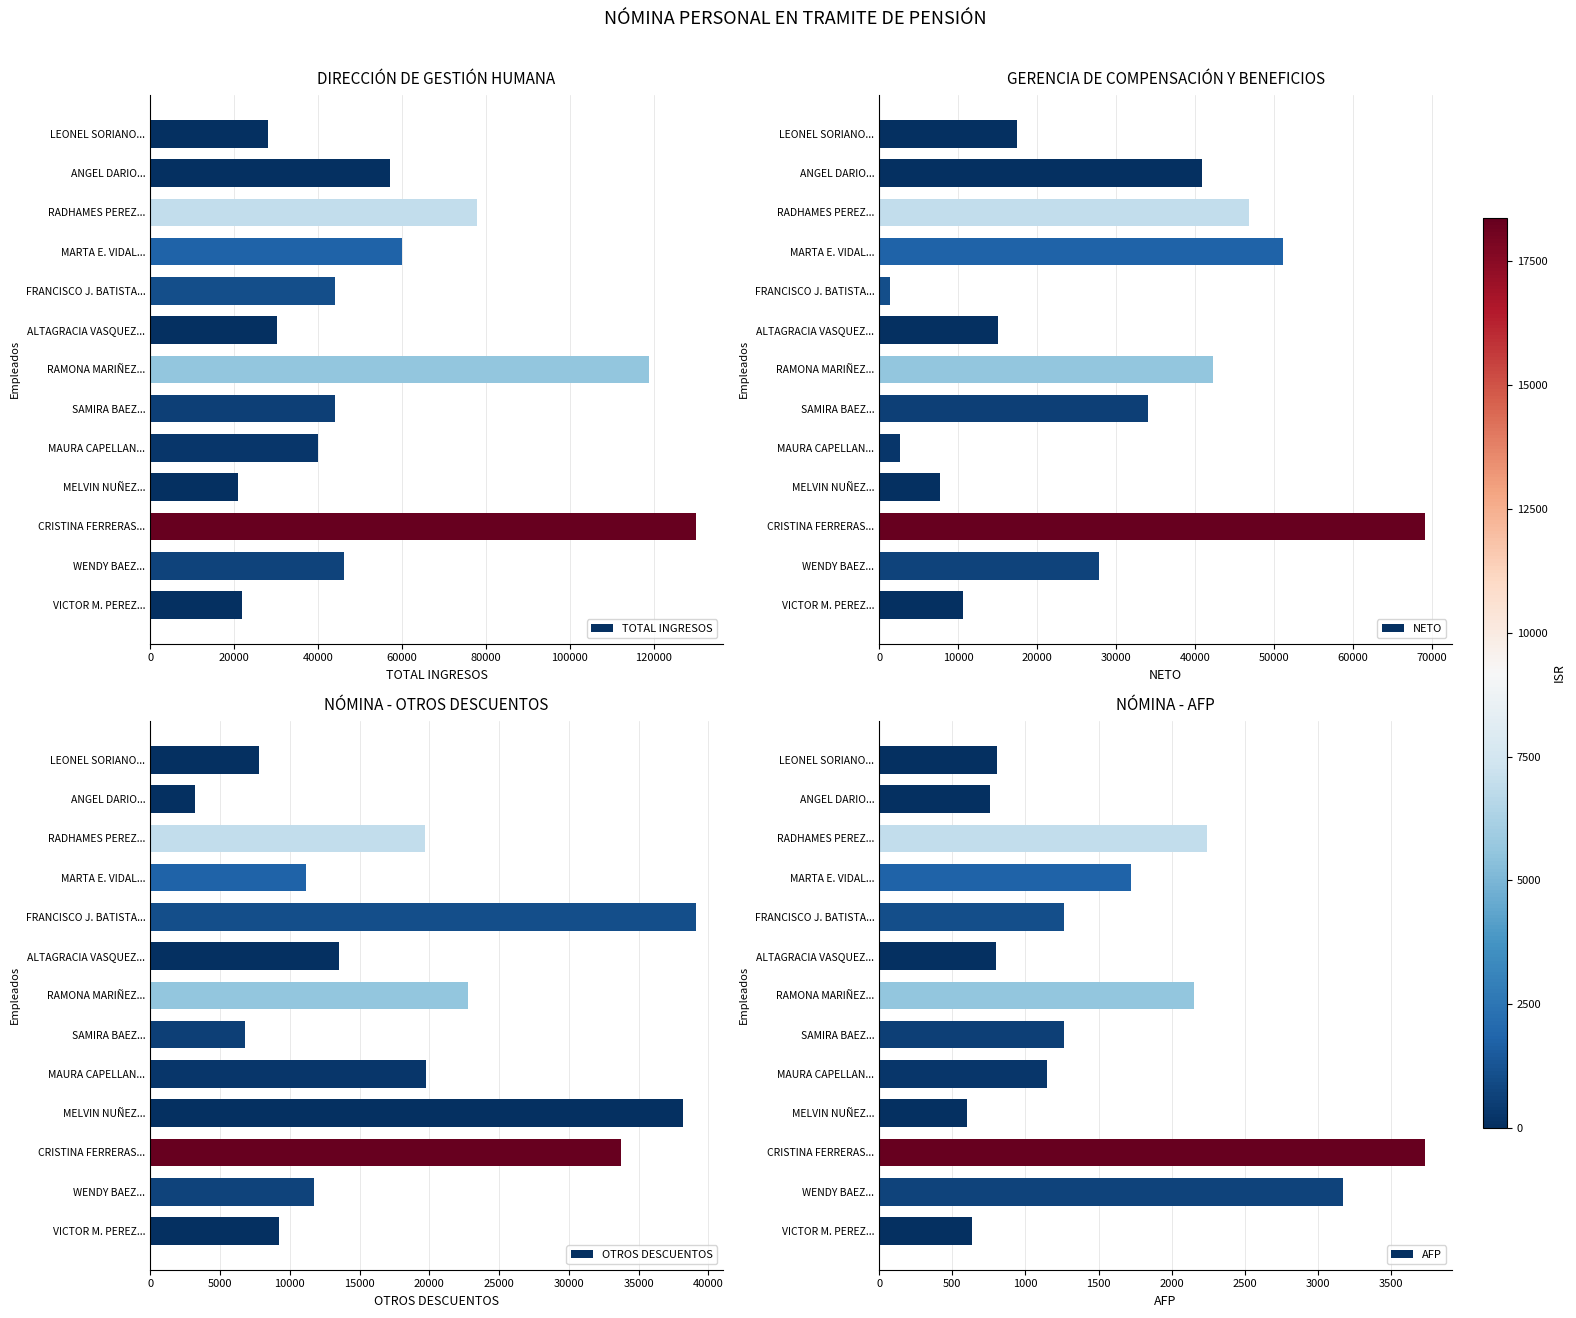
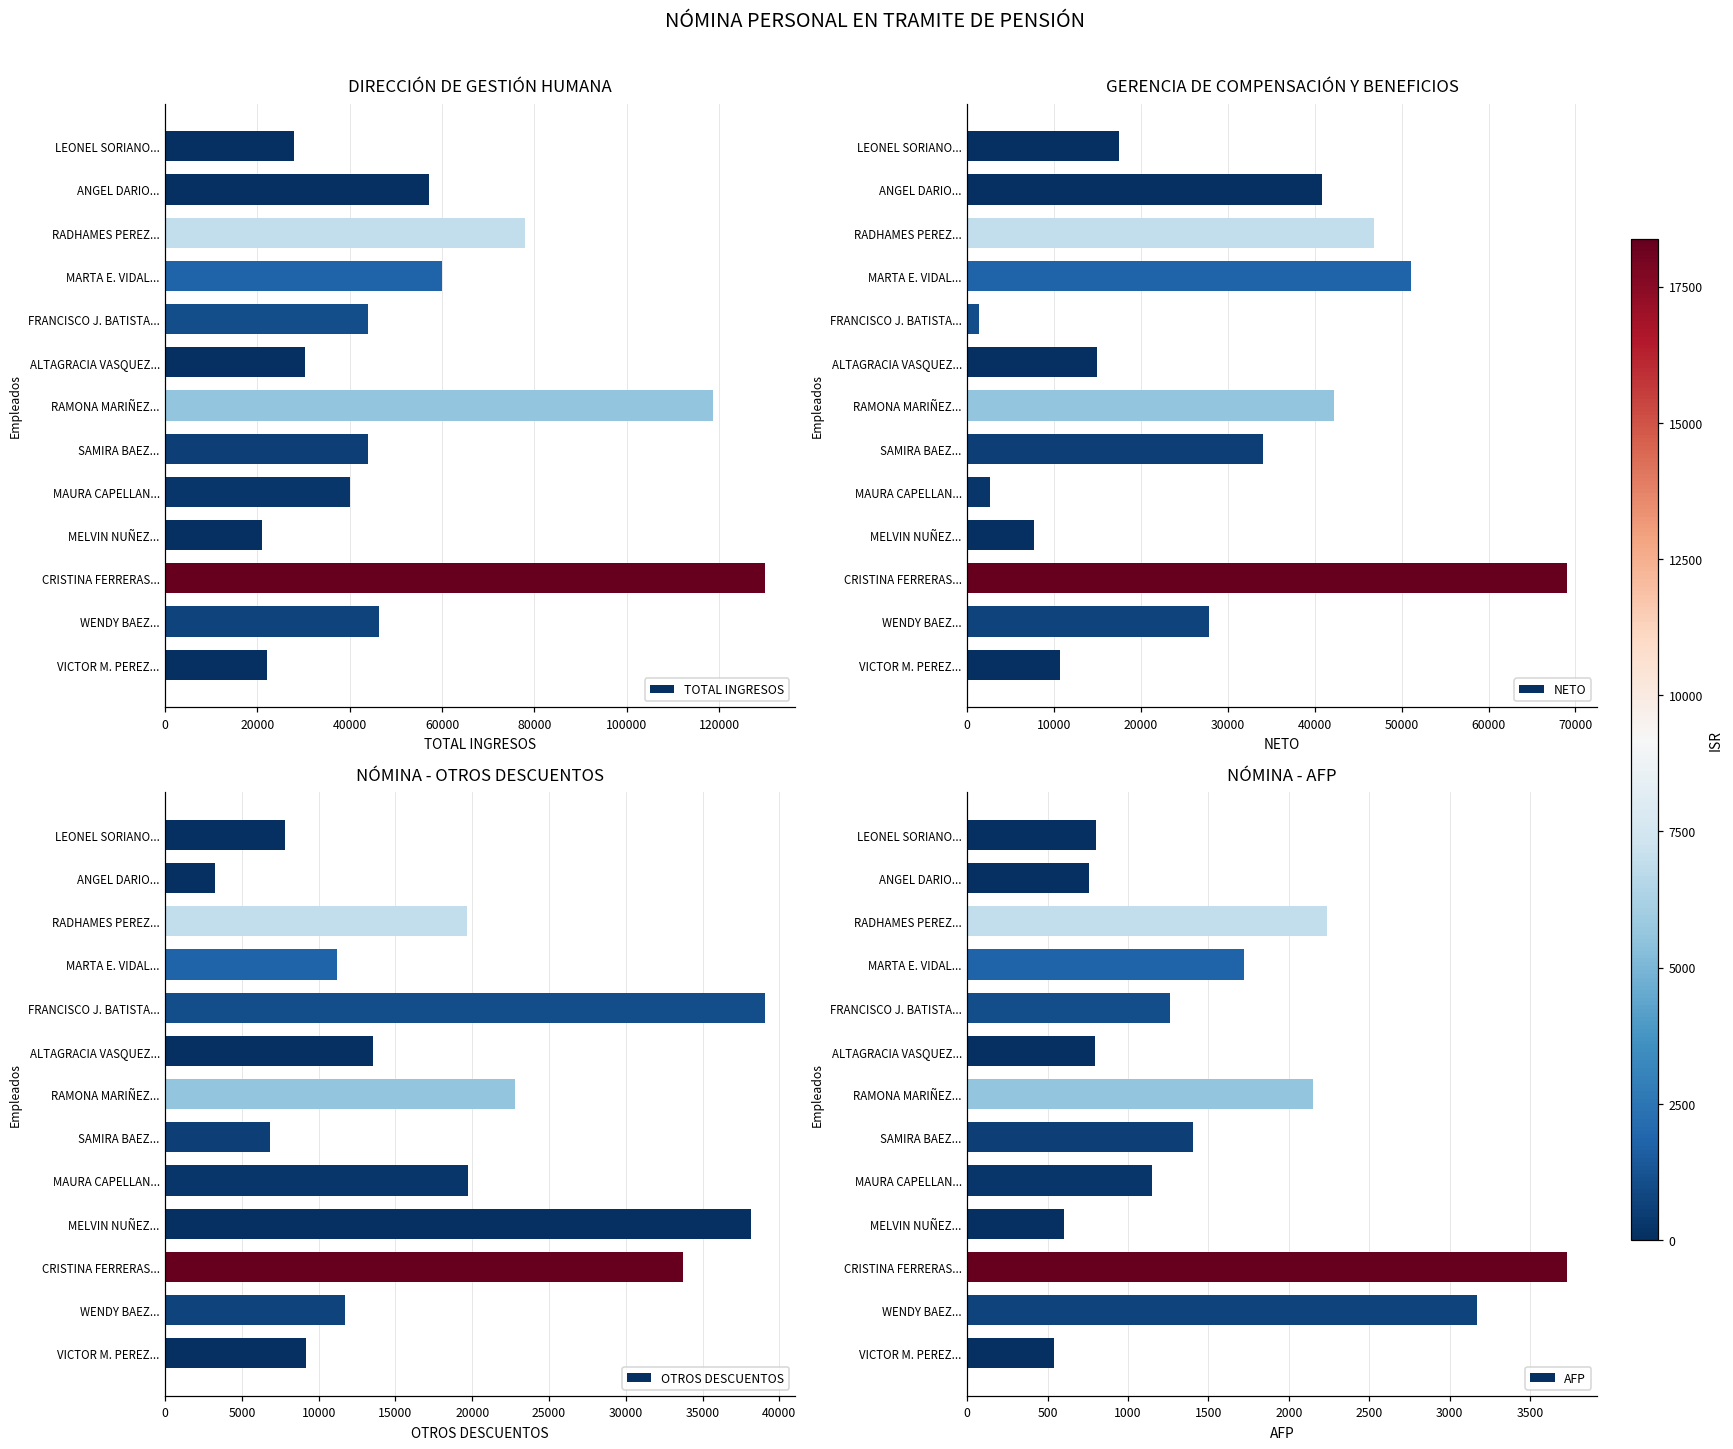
NÓMINA - AFP, SAMIRA BAEZ...: 1260 -> 1400
NÓMINA - AFP, VICTOR M. PEREZ...: 630 -> 540
